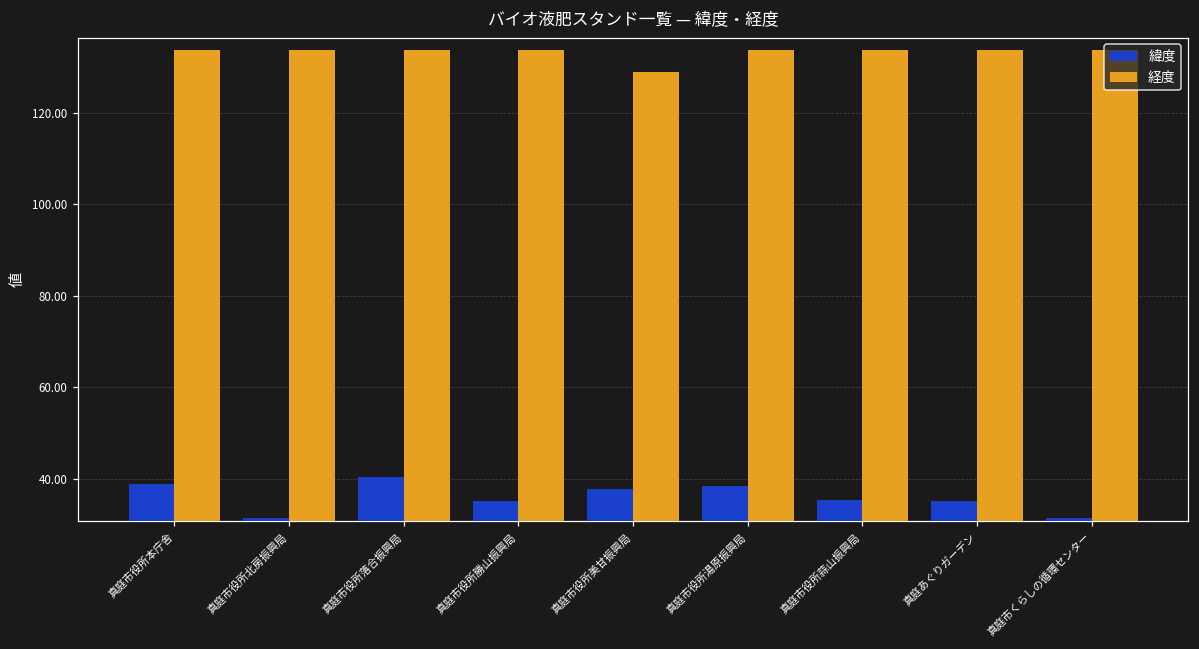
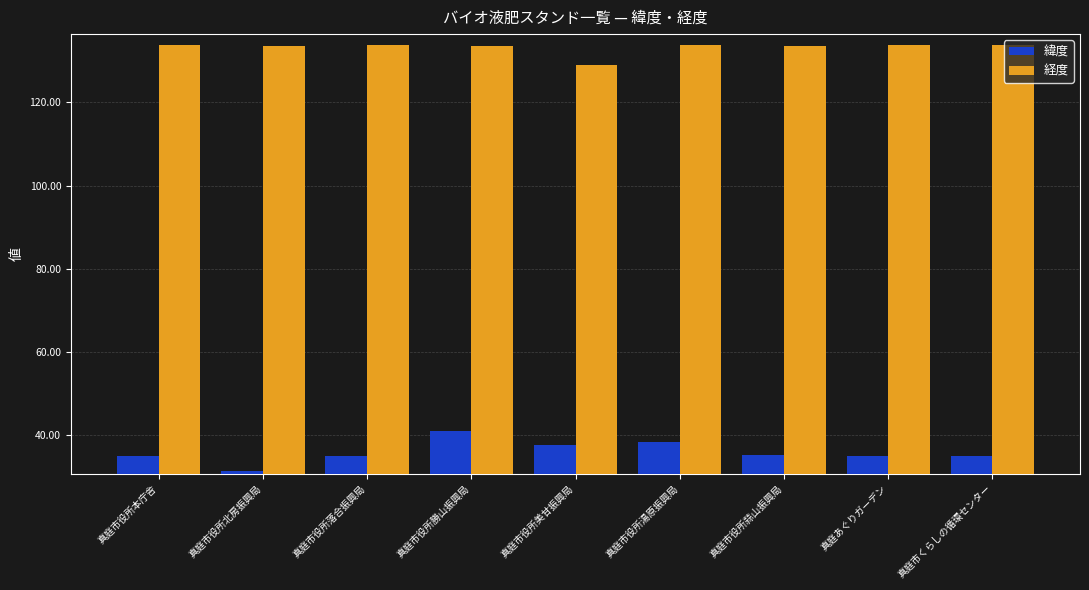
緯度, 真庭市役所本庁舎: 39 -> 35
緯度, 真庭市役所落合振興局: 40 -> 35
緯度, 真庭市役所勝山振興局: 35 -> 41
緯度, 真庭市くらしの循環センター: 31 -> 35
